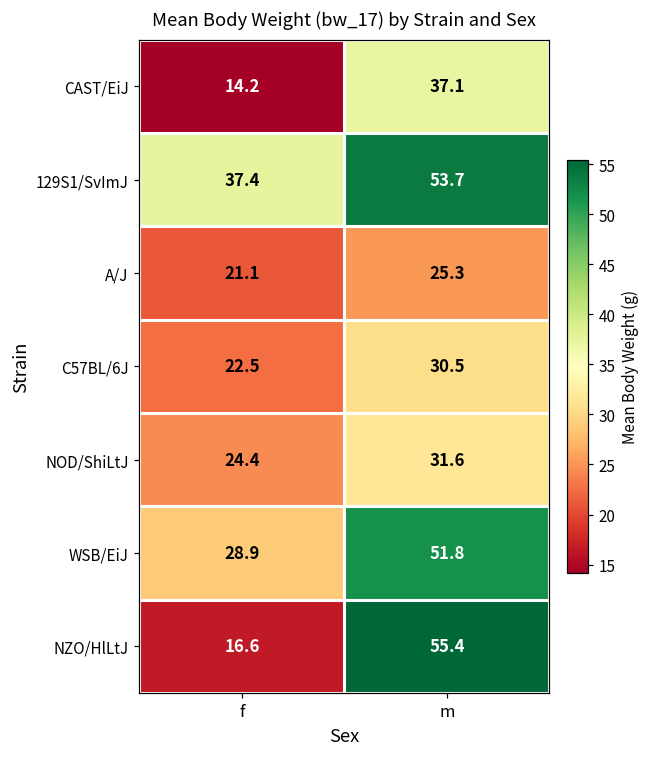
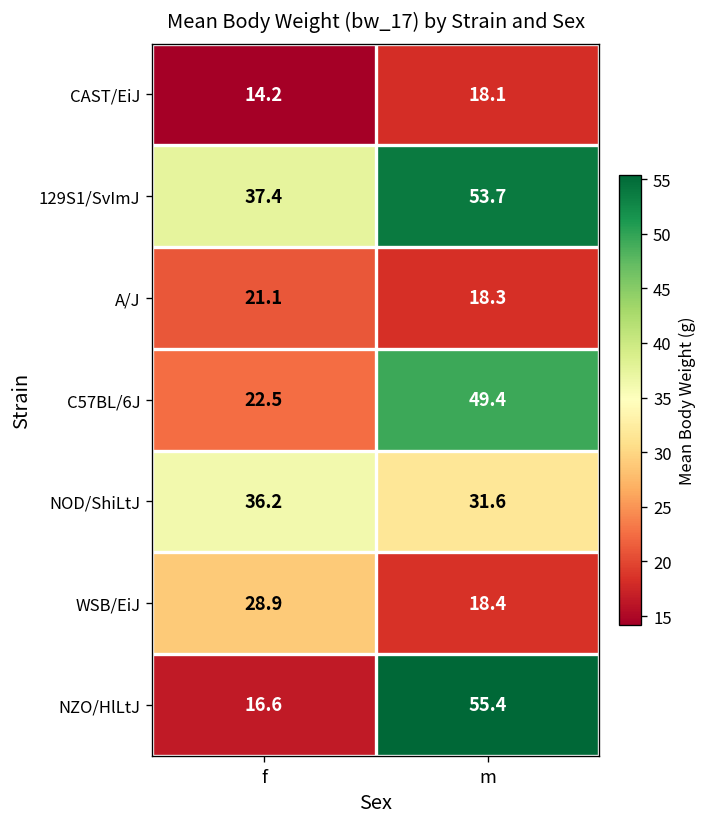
CAST/EiJ, m: 37.1 -> 18.1
A/J, m: 25.3 -> 18.3
C57BL/6J, m: 30.5 -> 49.4
NOD/ShiLtJ, f: 24.4 -> 36.2
WSB/EiJ, m: 51.8 -> 18.4
